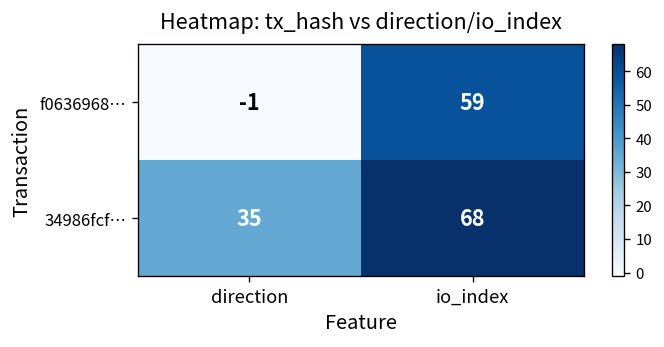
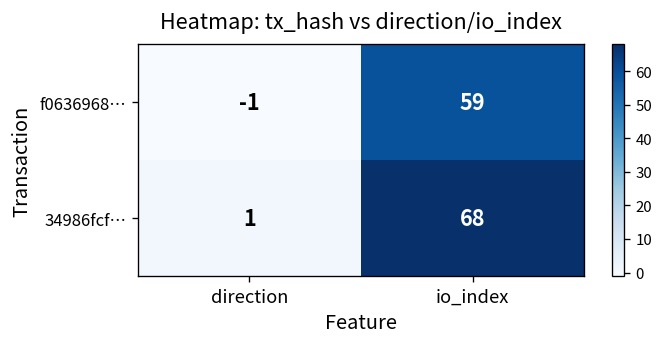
34986fcf…, direction: 35 -> 1
